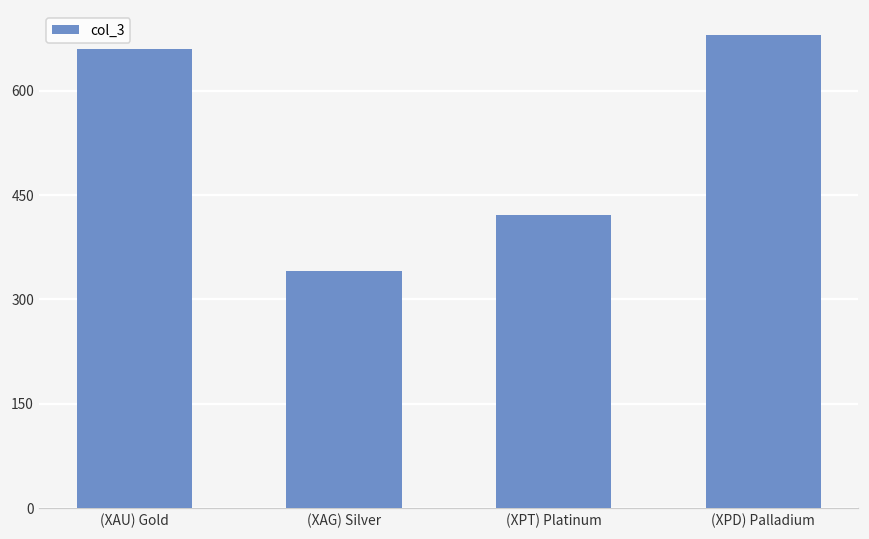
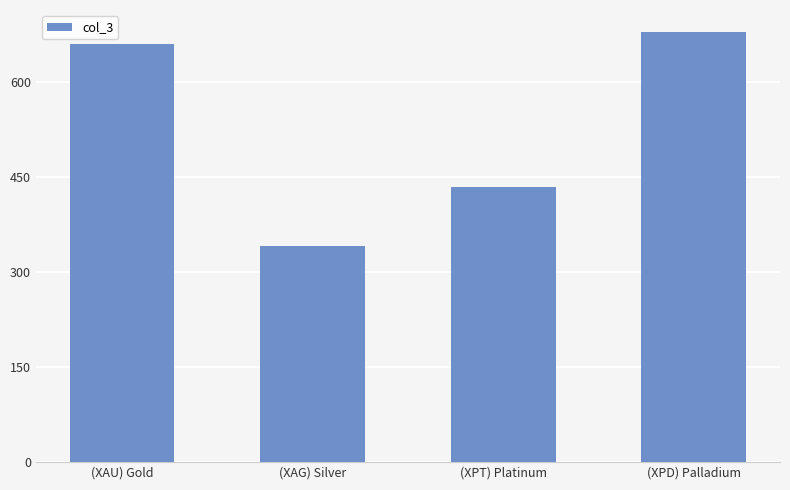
(XPT) Platinum: 420 -> 430
